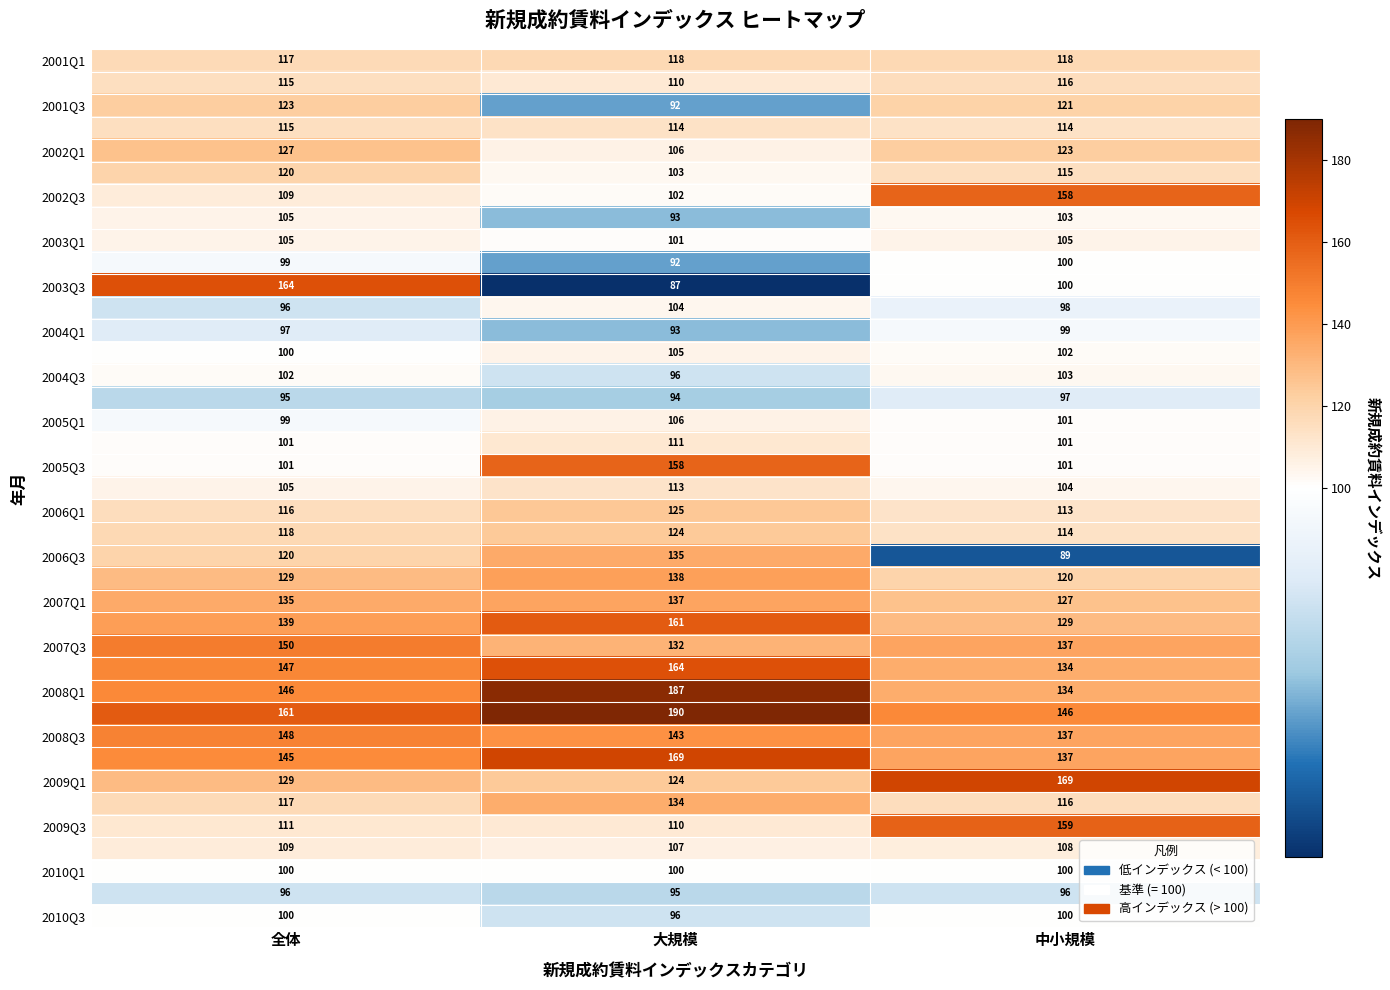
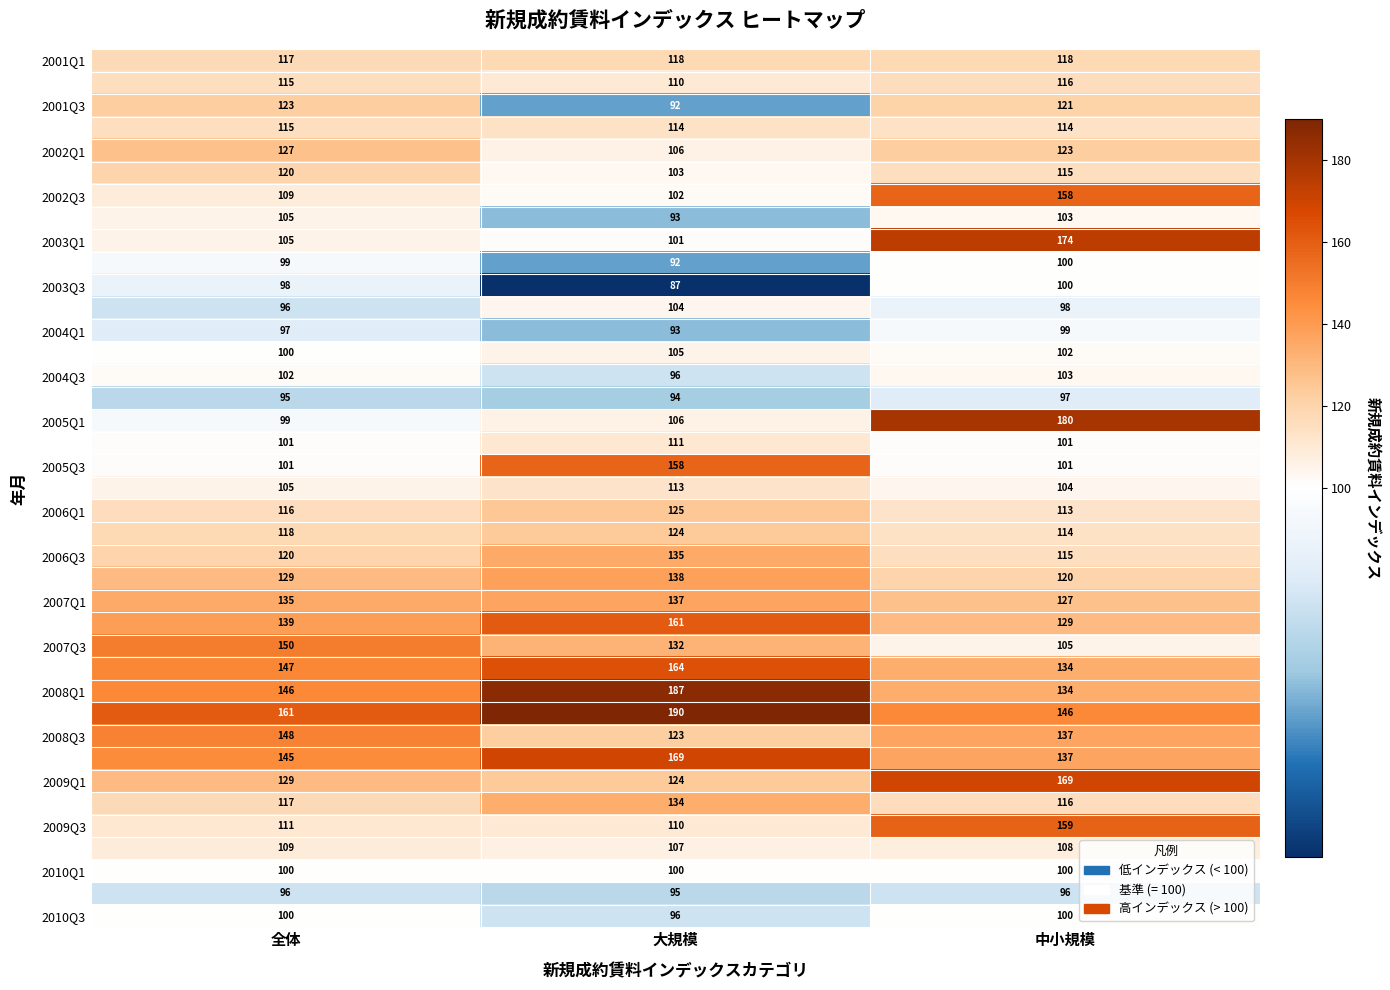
2003Q1, 中小規模: 105 -> 174
2003Q3, 全体: 164 -> 98
2005Q1, 中小規模: 101 -> 180
2006Q3, 中小規模: 89 -> 115
2007Q3, 中小規模: 137 -> 105
2008Q3, 大規模: 143 -> 123
